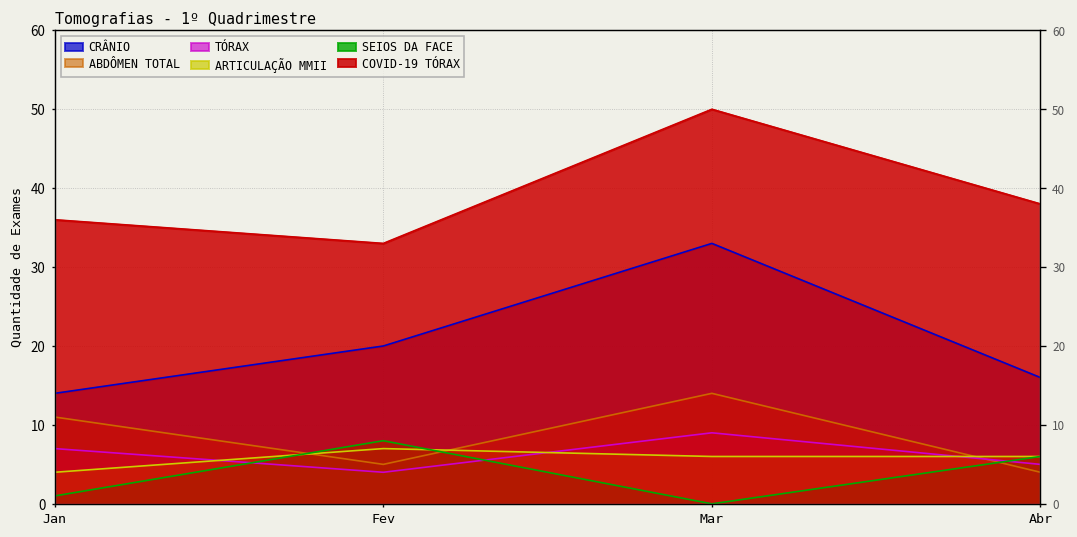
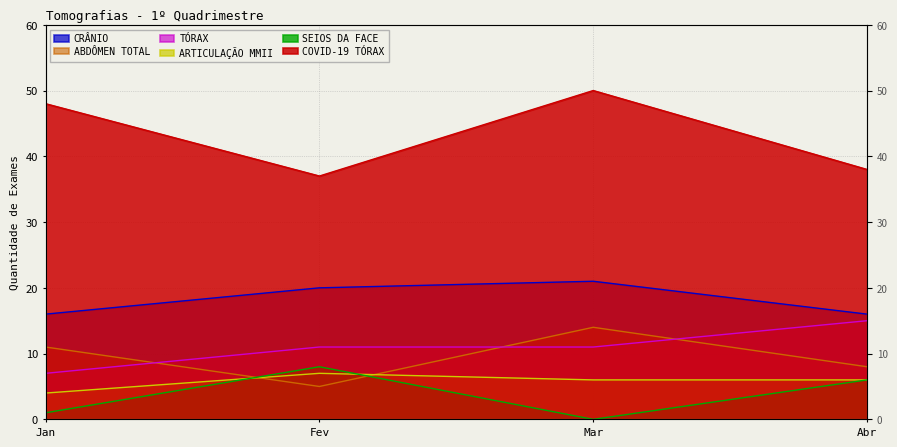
CRÂNIO, Jan: 14 -> 16
COVID-19 TÓRAX, Jan: 36 -> 48
TÓRAX, Fev: 4 -> 11
COVID-19 TÓRAX, Fev: 33 -> 37
CRÂNIO, Mar: 33 -> 21
TÓRAX, Mar: 9 -> 11
ABDÔMEN TOTAL, Abr: 4 -> 8
TÓRAX, Abr: 5 -> 15
